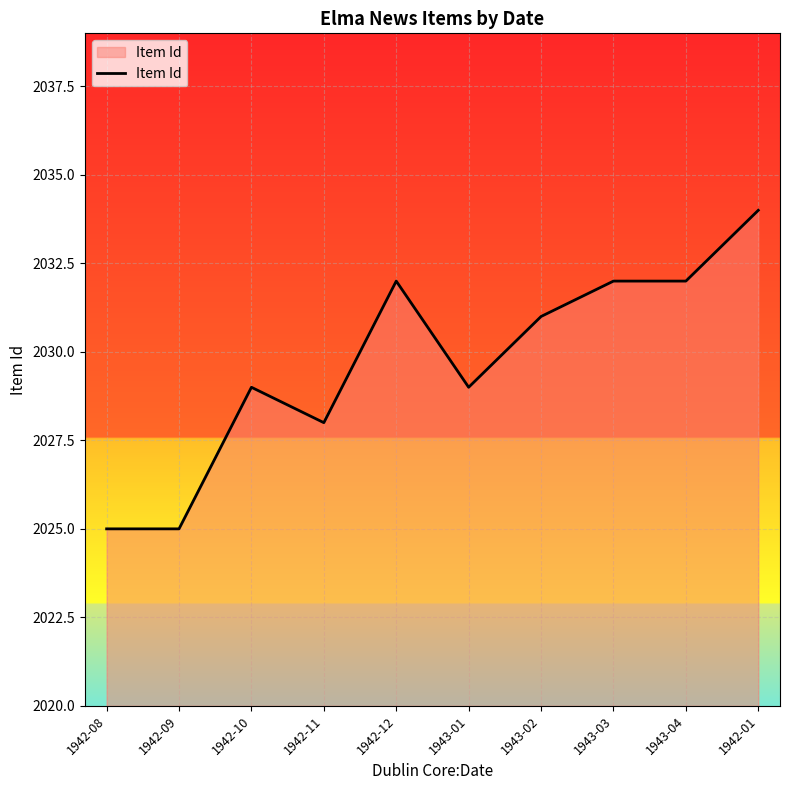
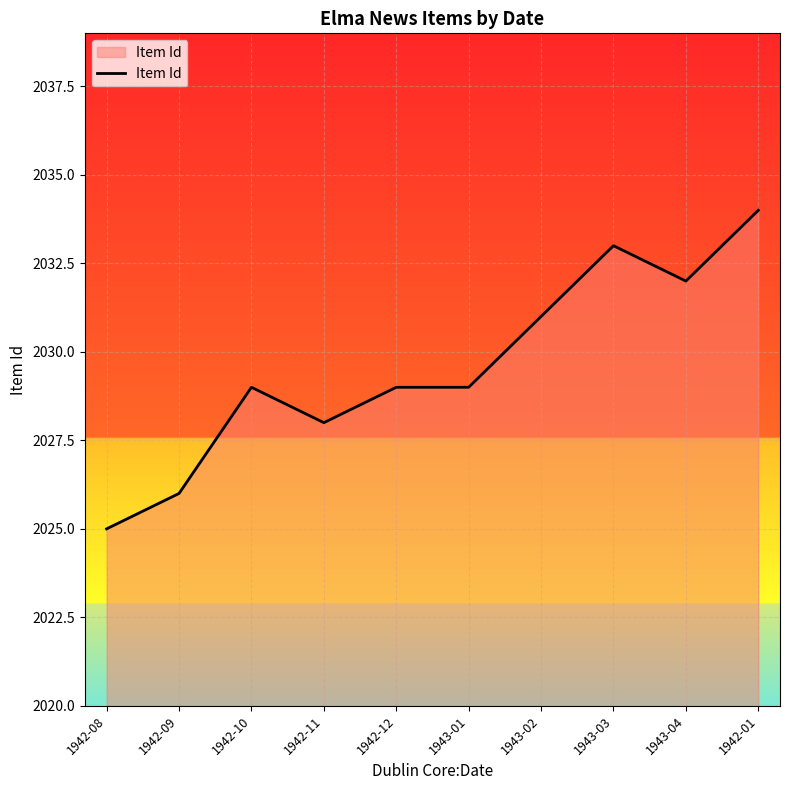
1942-09: 2025 -> 2026
1942-12: 2032 -> 2029
1943-03: 2032 -> 2033
